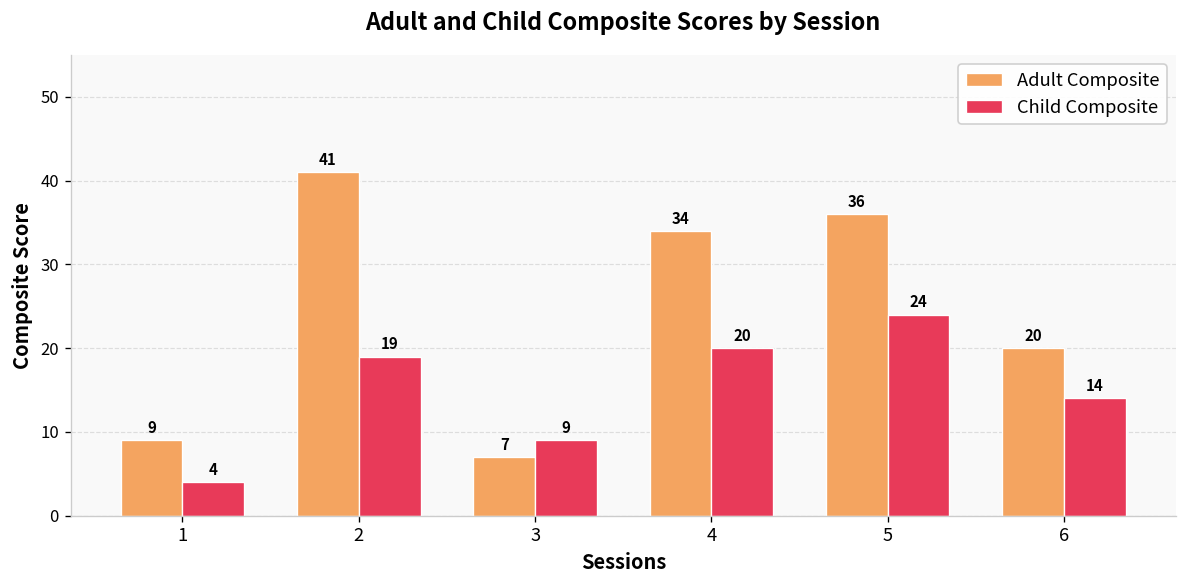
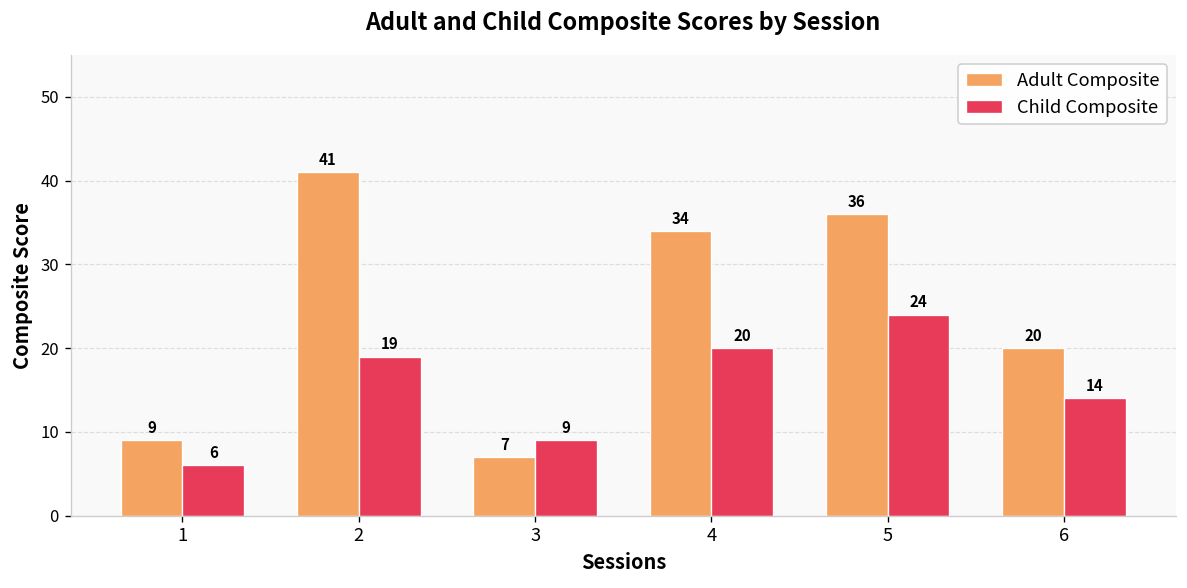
Child Composite, 1: 4 -> 6
